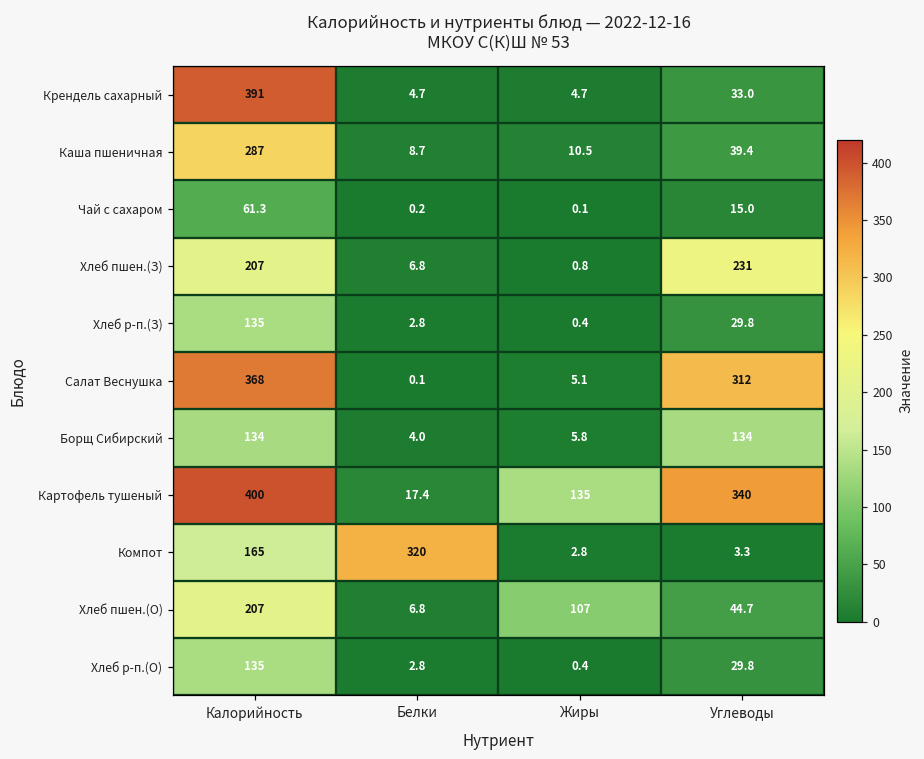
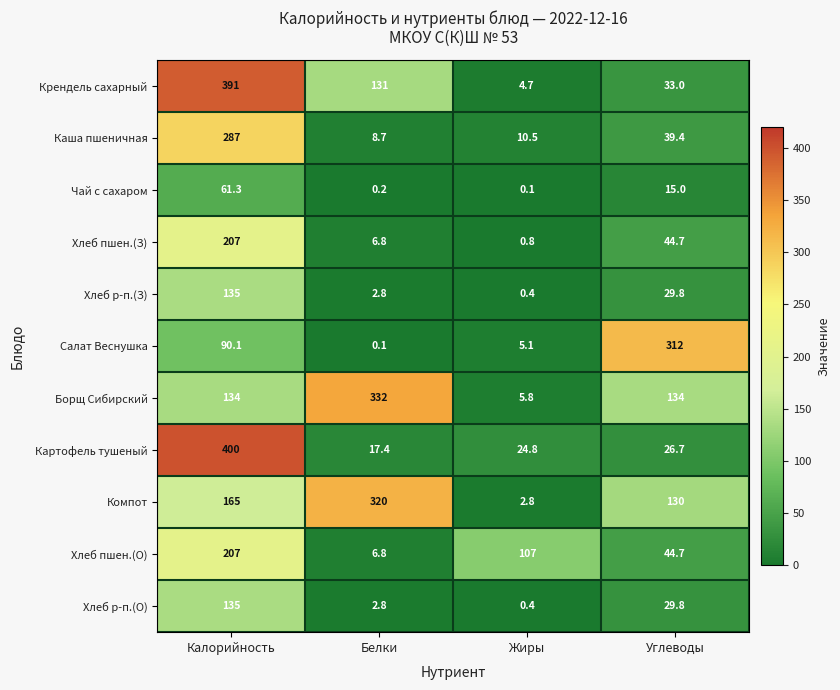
Крендель сахарный, Белки: 4.7 -> 131
Хлеб пшен.(З), Углеводы: 231 -> 44.7
Салат Веснушка, Калорийность: 368 -> 90.1
Борщ Сибирский, Белки: 4.0 -> 332
Картофель тушеный, Жиры: 135 -> 24.8
Картофель тушеный, Углеводы: 340 -> 26.7
Компот, Углеводы: 3.3 -> 130
